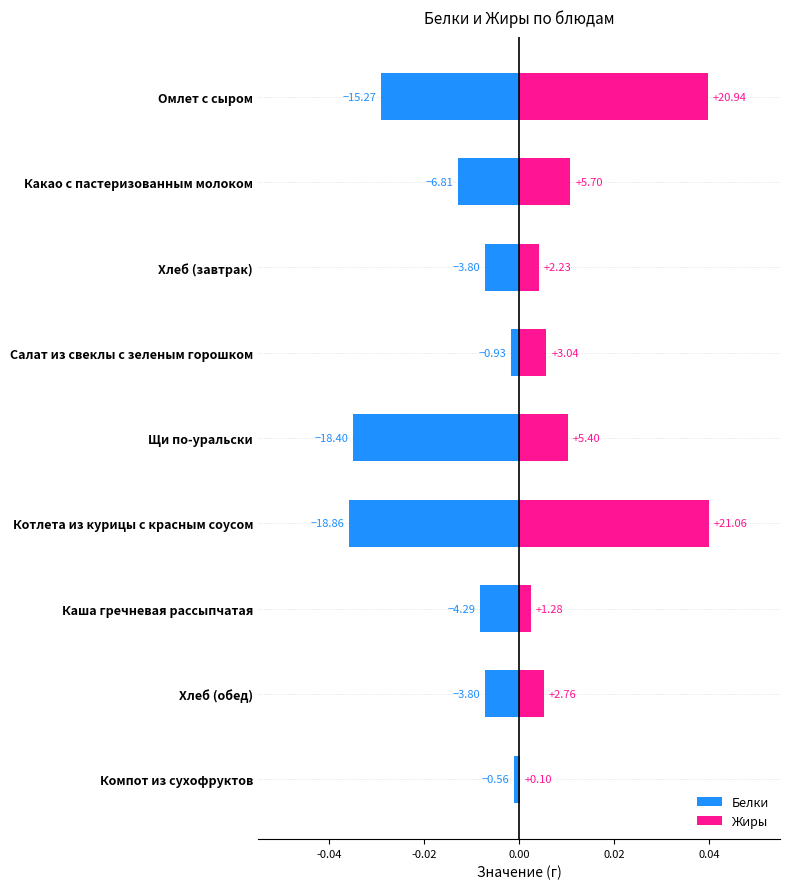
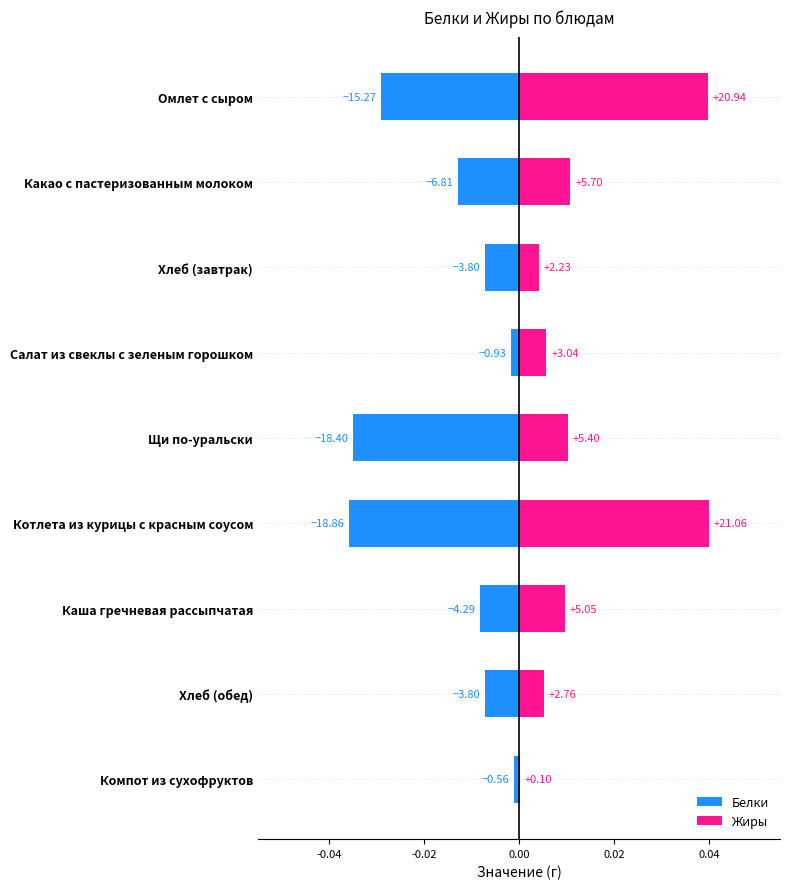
Жиры, Каша гречневая рассыпчатая: +1.28 -> +5.05
